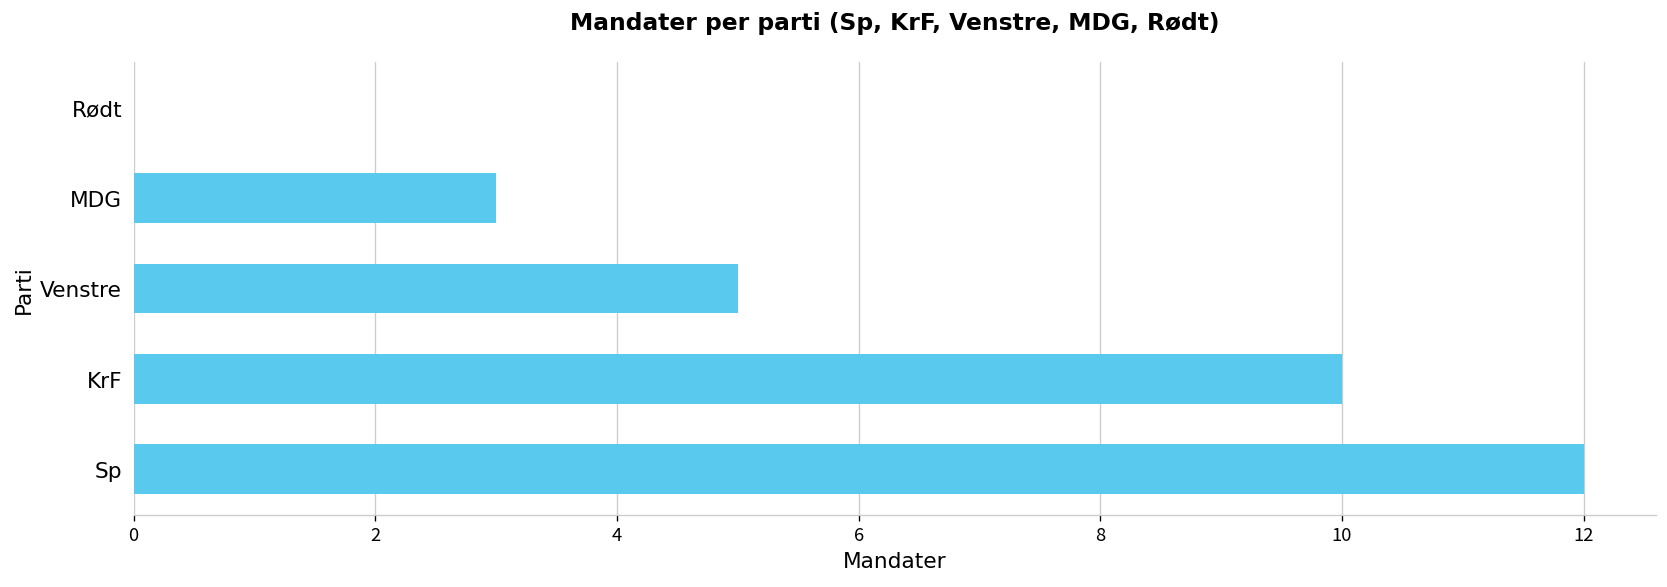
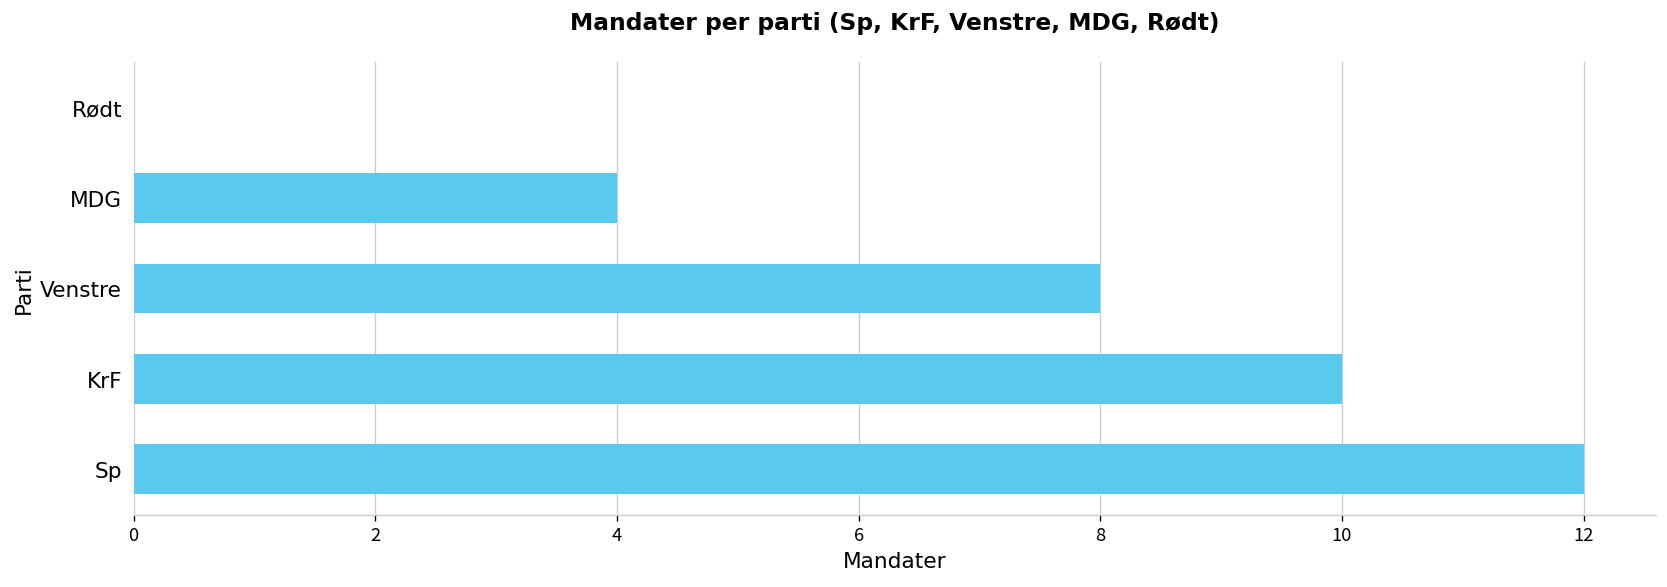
MDG: 3 -> 4
Venstre: 5 -> 8
